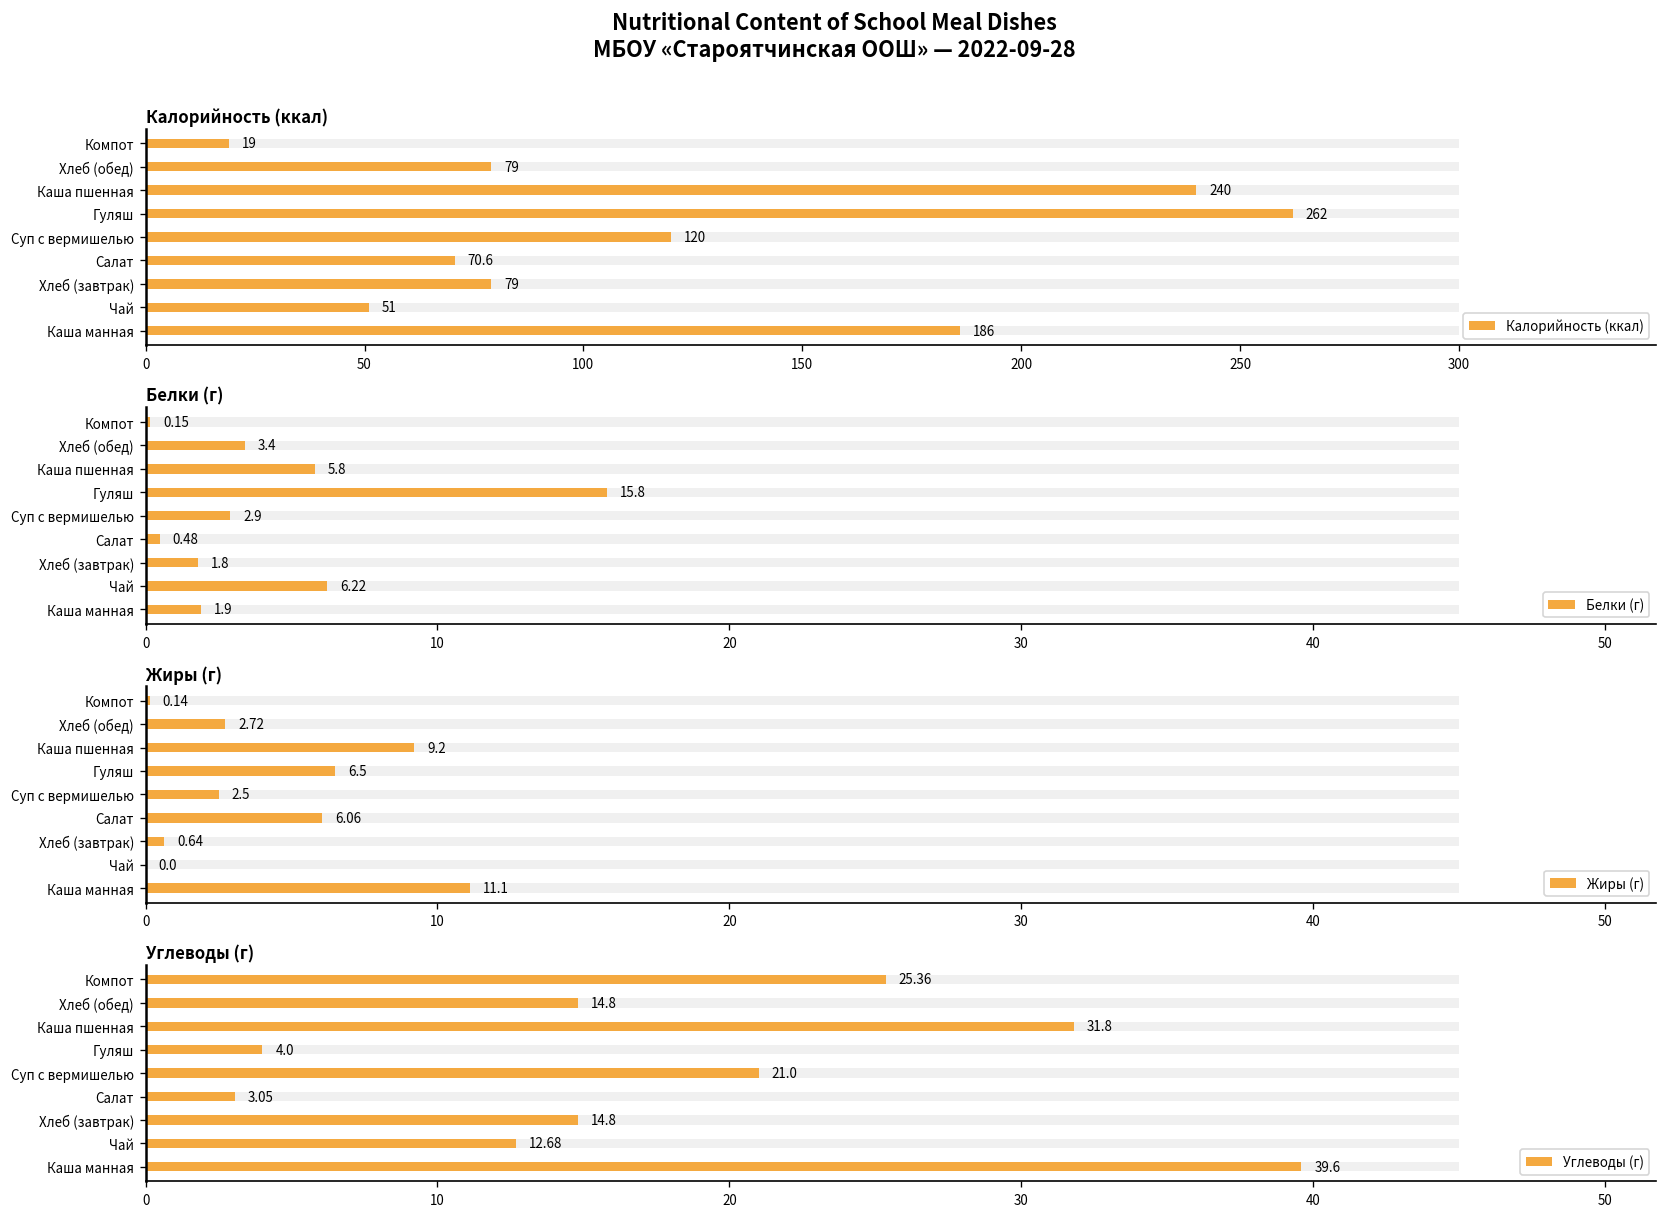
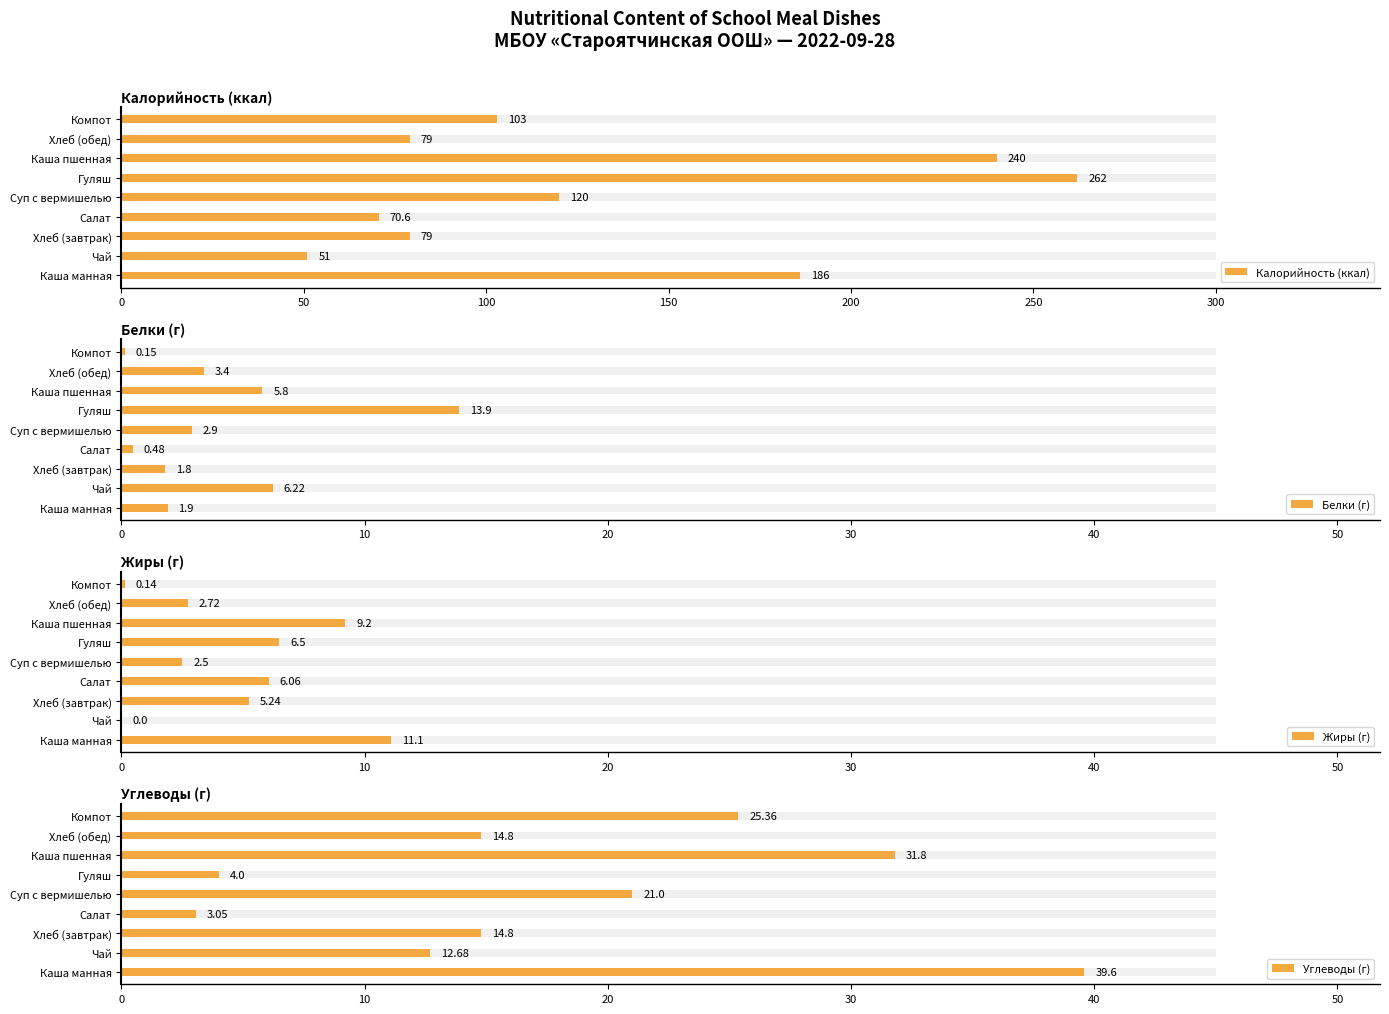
Калорийность (ккал), Калорийность (ккал), Компот: 19 -> 103
Белки (г), Белки (г), Гуляш: 15.8 -> 13.9
Жиры (г), Жиры (г), Хлеб (завтрак): 0.64 -> 5.24
